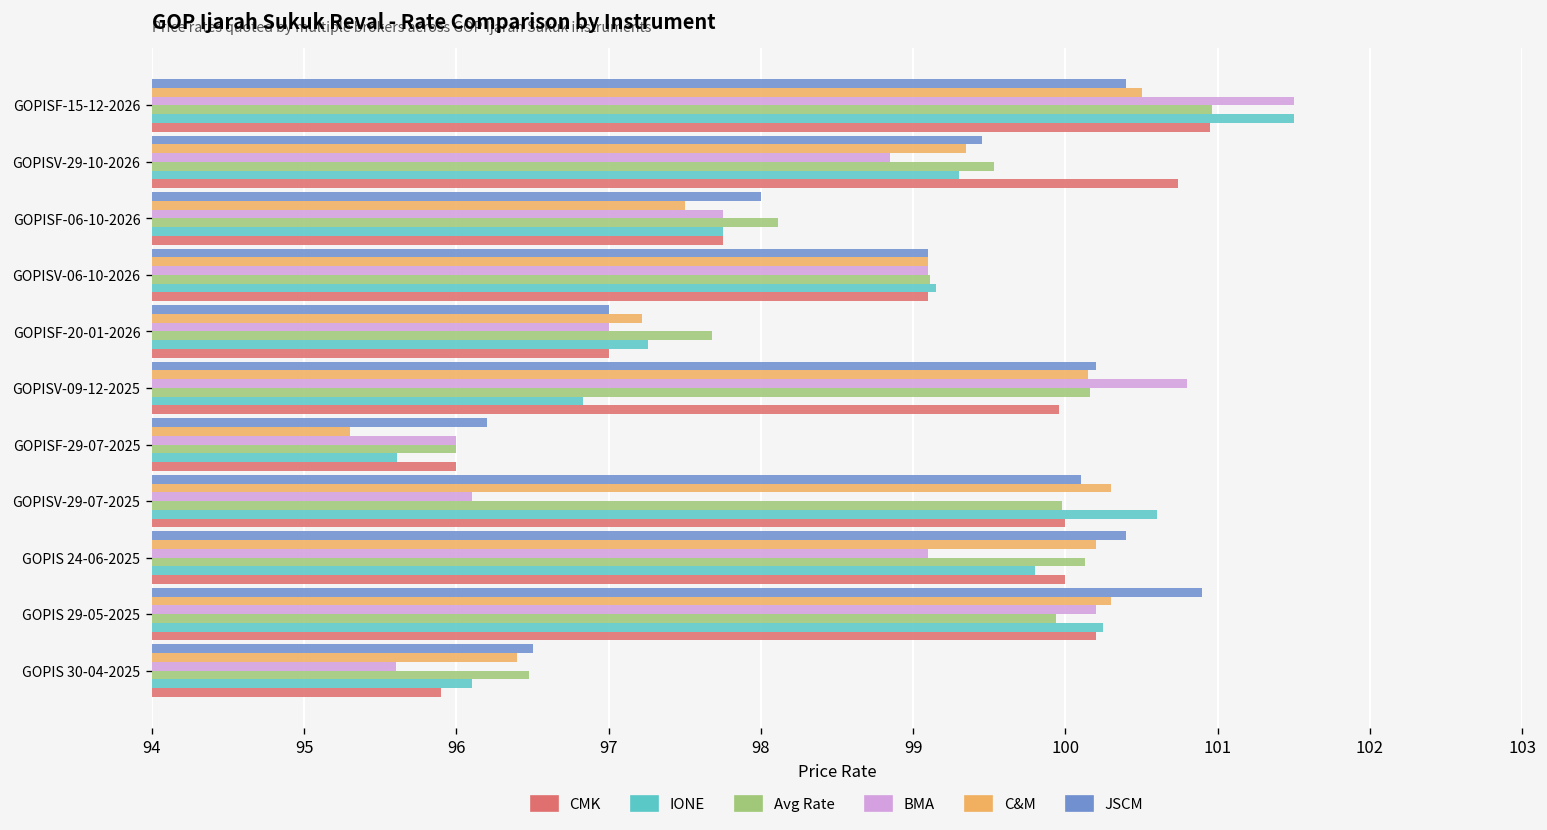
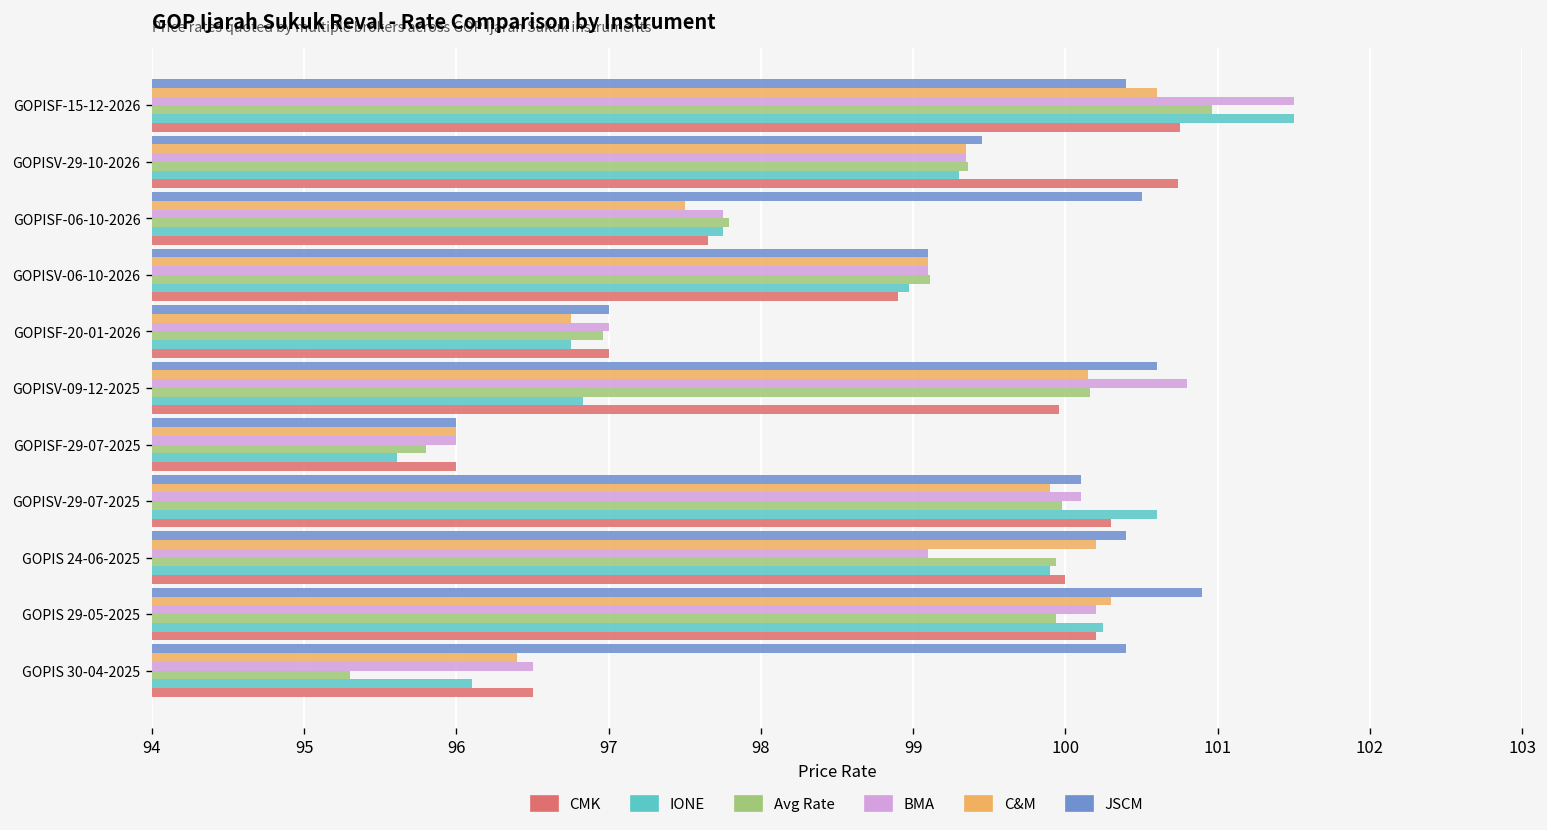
C&M, GOPISF-15-12-2026: 100.5 -> 100.6
CMK, GOPISF-15-12-2026: 100.95 -> 100.75
BMA, GOPISV-29-10-2026: 98.85 -> 99.35
Avg Rate, GOPISV-29-10-2026: 99.53 -> 99.36
JSCM, GOPISF-06-10-2026: 98.0 -> 100.5
Avg Rate, GOPISF-06-10-2026: 98.11 -> 97.79
CMK, GOPISF-06-10-2026: 97.75 -> 97.65
IONE, GOPISV-06-10-2026: 99.15 -> 98.97
CMK, GOPISV-06-10-2026: 99.1 -> 98.9
C&M, GOPISF-20-01-2026: 97.22 -> 96.75
Avg Rate, GOPISF-20-01-2026: 97.68 -> 96.96
IONE, GOPISF-20-01-2026: 97.26 -> 96.75
JSCM, GOPISV-09-12-2025: 100.2 -> 100.6
JSCM, GOPISF-29-07-2025: 96.2 -> 96.0
C&M, GOPISF-29-07-2025: 95.3 -> 96.0
Avg Rate, GOPISF-29-07-2025: 96.0 -> 95.8
C&M, GOPISV-29-07-2025: 100.3 -> 99.9
BMA, GOPISV-29-07-2025: 96.1 -> 100.1
CMK, GOPISV-29-07-2025: 100.0 -> 100.3
Avg Rate, GOPIS 24-06-2025: 100.13 -> 99.94
IONE, GOPIS 24-06-2025: 99.8 -> 99.9
JSCM, GOPIS 30-04-2025: 96.5 -> 100.4
BMA, GOPIS 30-04-2025: 95.6 -> 96.5
Avg Rate, GOPIS 30-04-2025: 96.48 -> 95.30
CMK, GOPIS 30-04-2025: 95.9 -> 96.5
